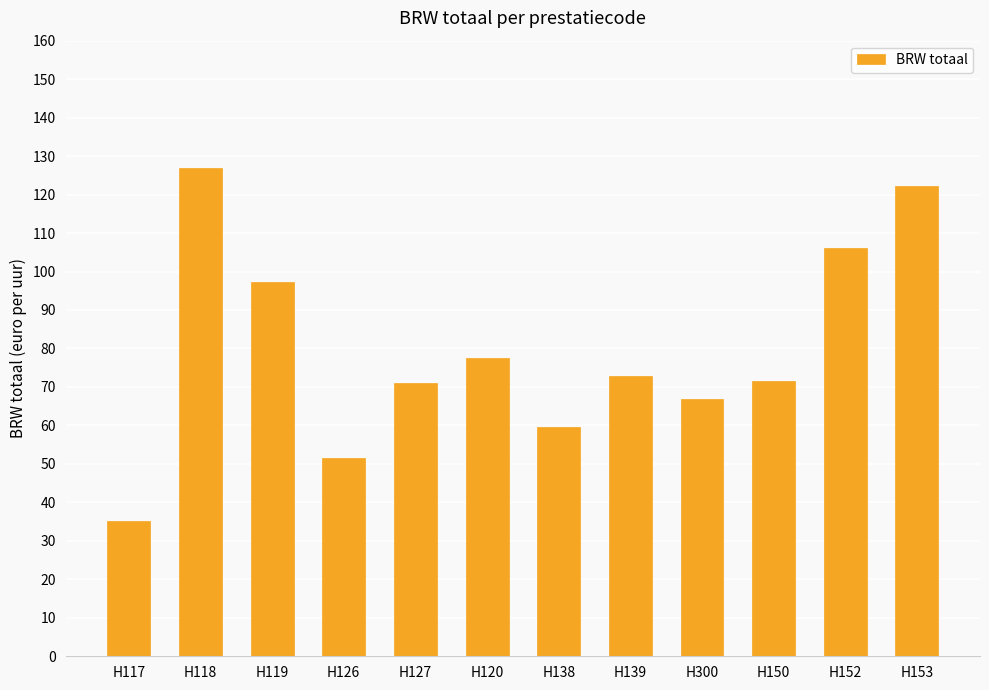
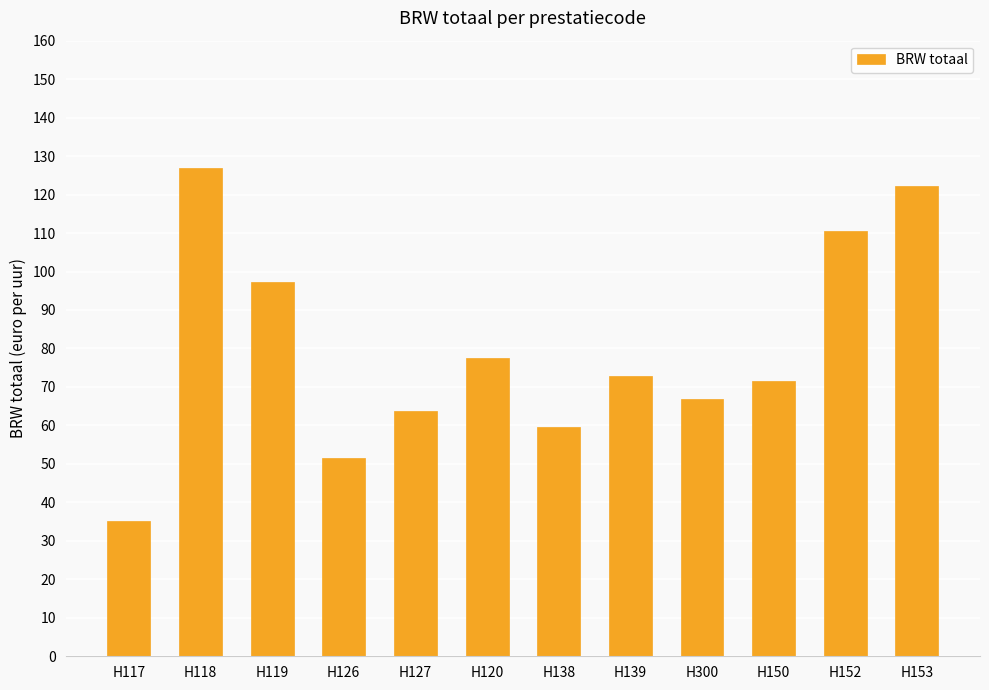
H127: 71 -> 64
H152: 106 -> 110
